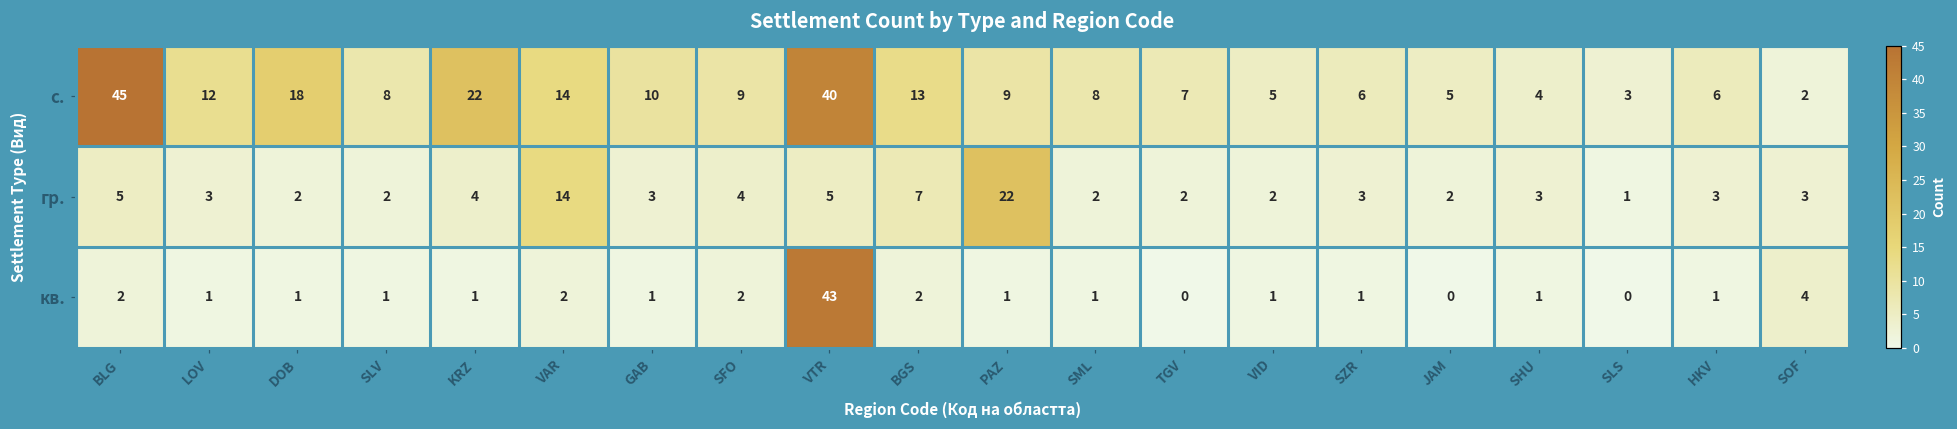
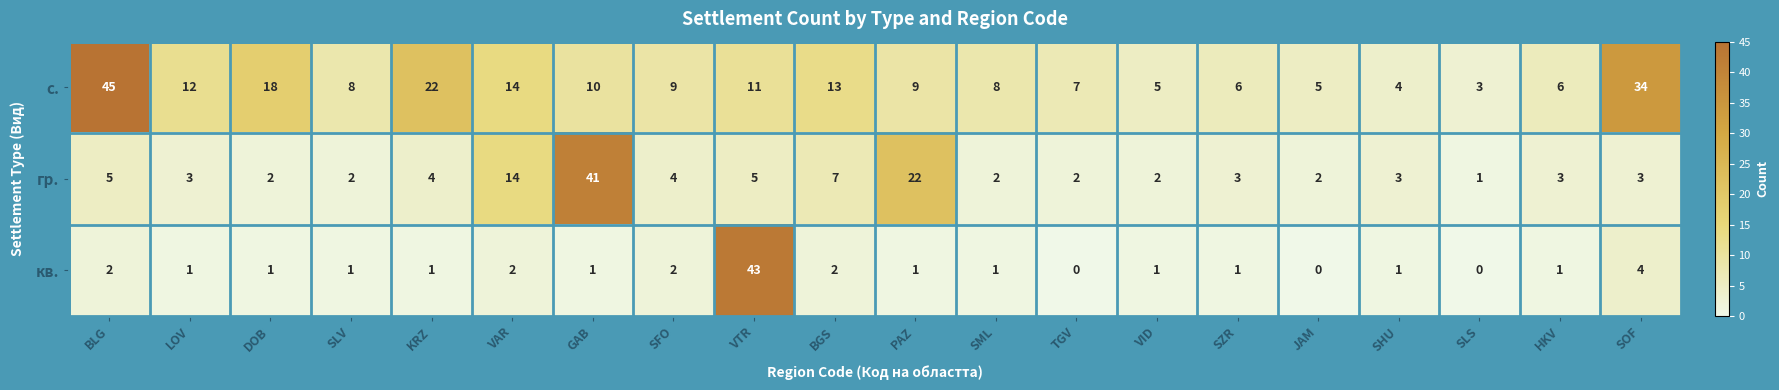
с., VTR: 40 -> 11
с., SOF: 2 -> 34
гр., GAB: 3 -> 41
